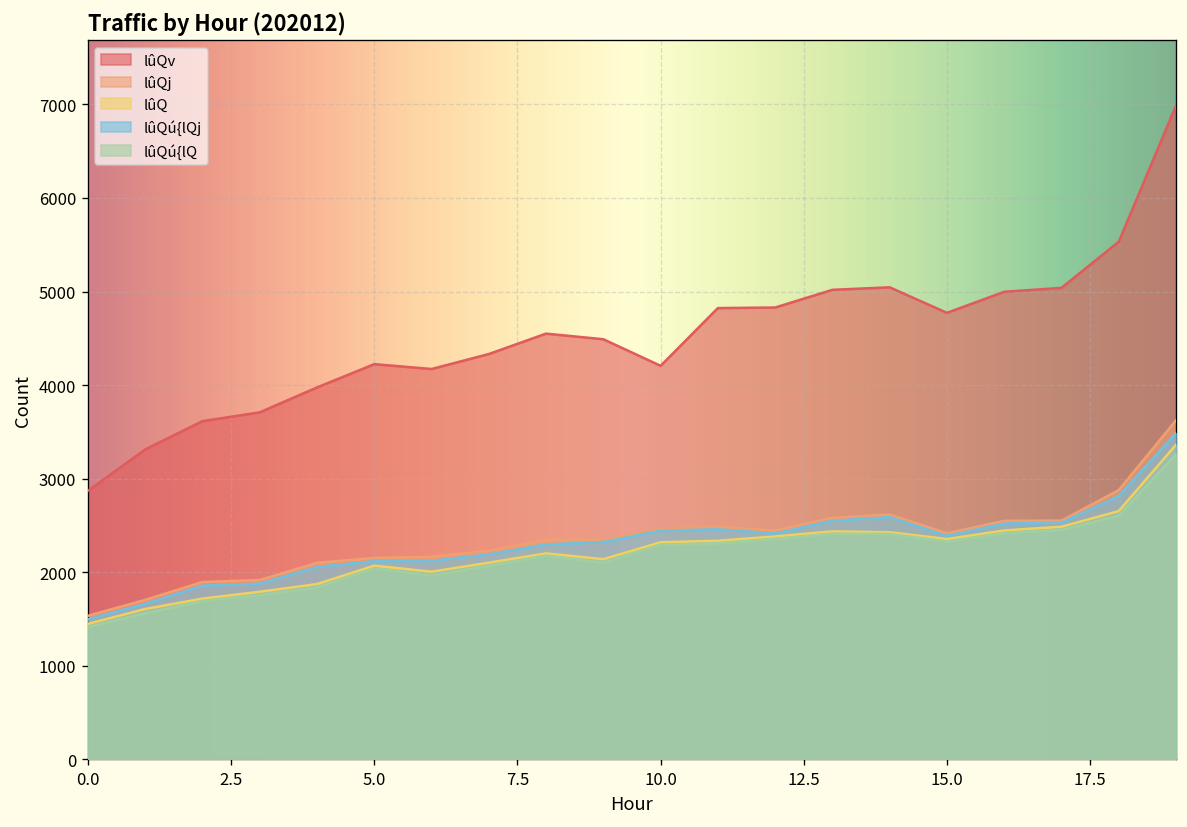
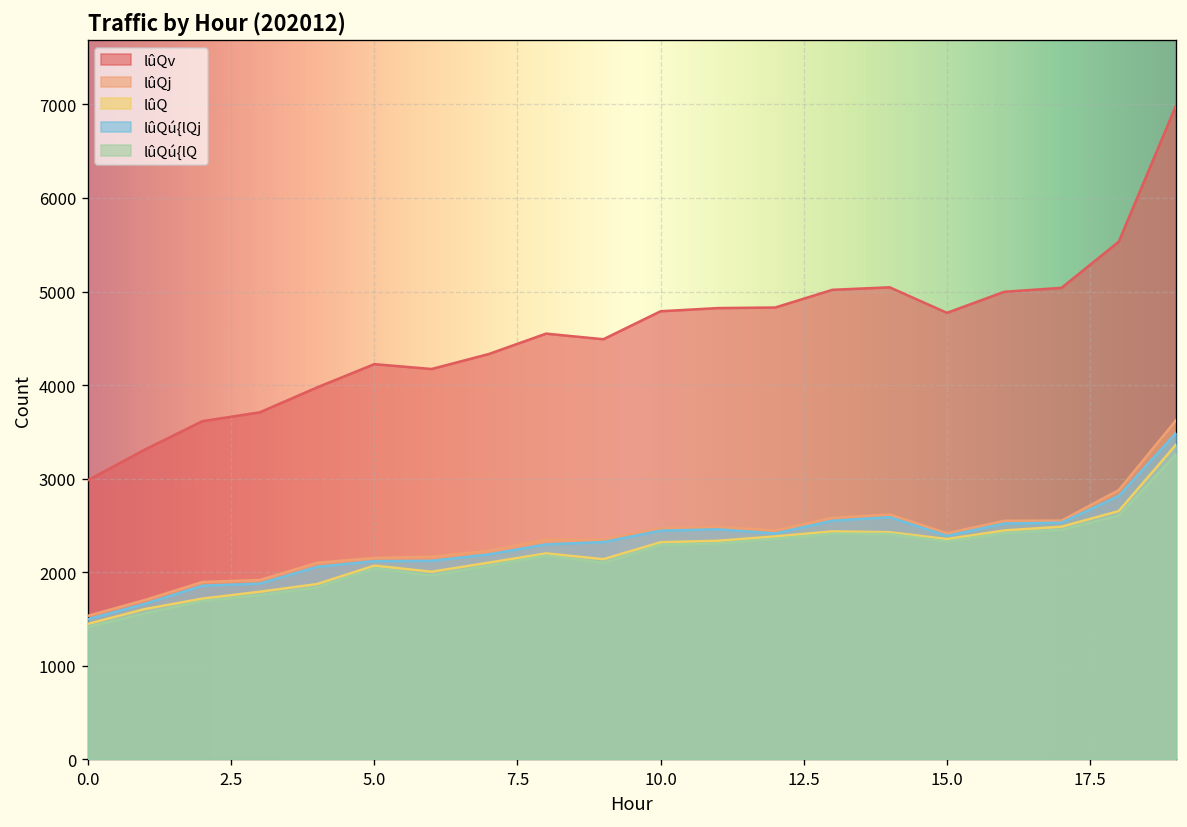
lûQv, 0.0: 2900 -> 3000
lûQv, 10.0: 4200 -> 4800
